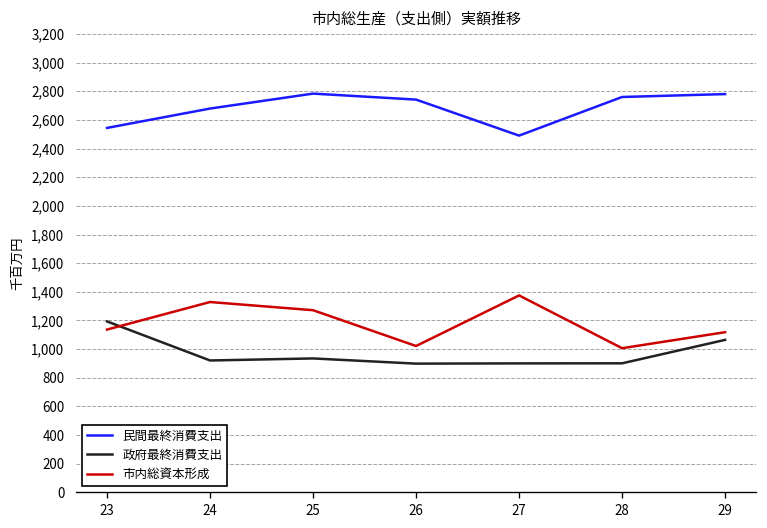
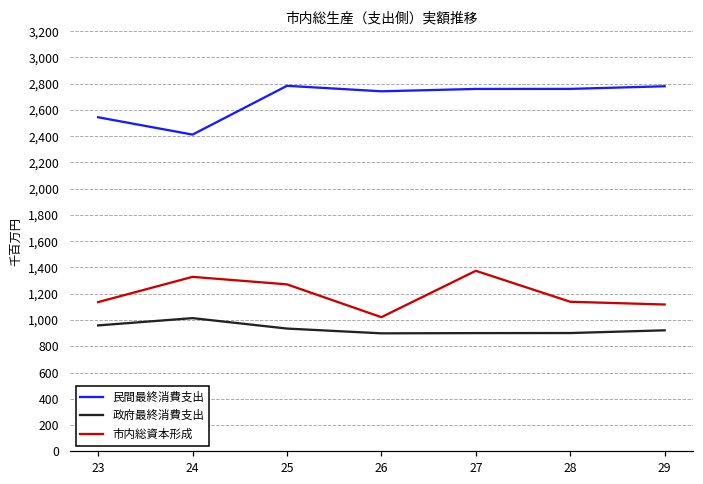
政府最終消費支出, 23: 1,190 -> 960
民間最終消費支出, 24: 2,680 -> 2,410
政府最終消費支出, 24: 920 -> 1,010
民間最終消費支出, 27: 2,490 -> 2,760
市内総資本形成, 28: 1,010 -> 1,140
政府最終消費支出, 29: 1,060 -> 920
